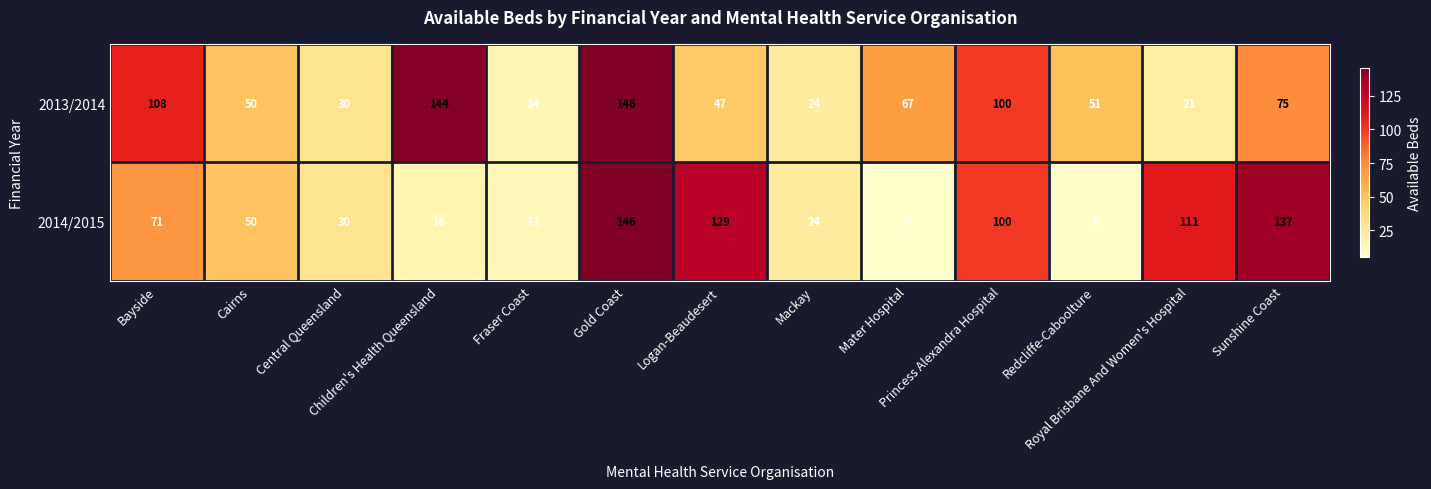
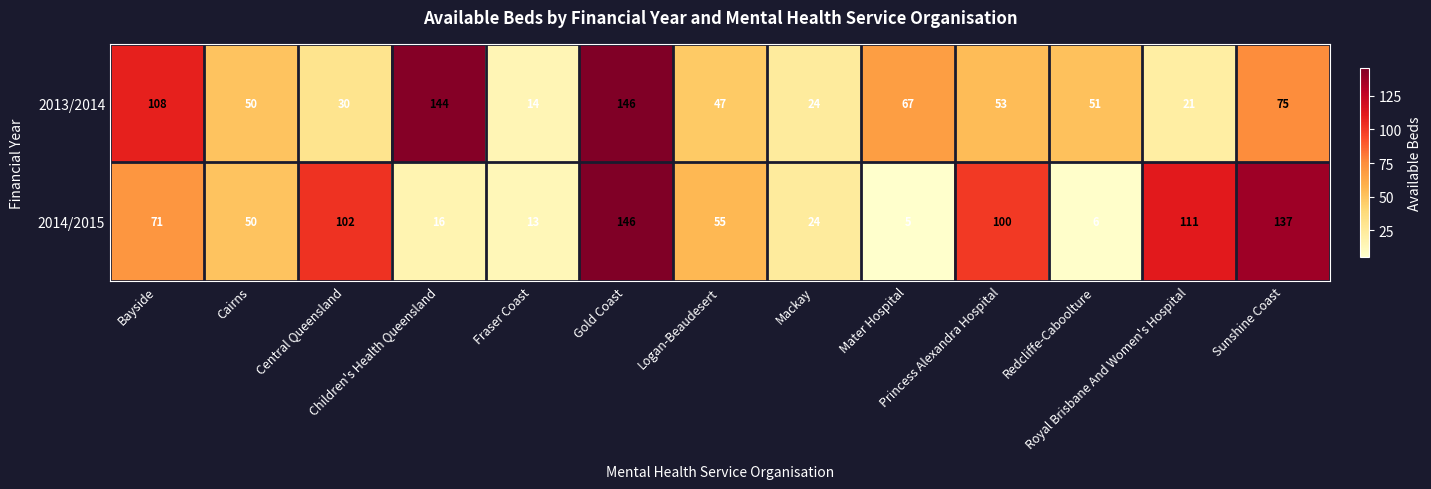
2013/2014, Princess Alexandra Hospital: 100 -> 53
2014/2015, Central Queensland: 30 -> 102
2014/2015, Logan-Beaudesert: 129 -> 55
